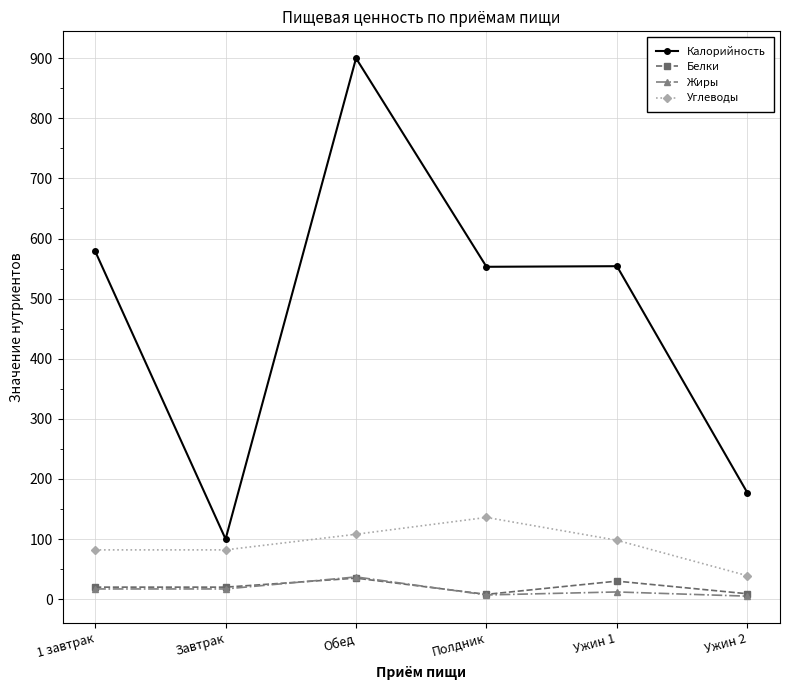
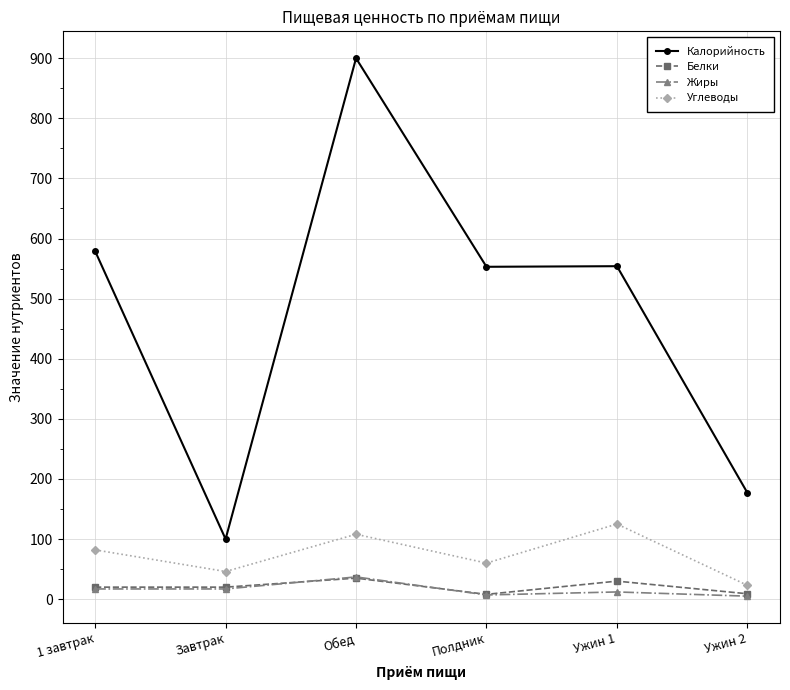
Углеводы, Завтрак: 80 -> 50
Углеводы, Полдник: 140 -> 60
Углеводы, Ужин 1: 100 -> 130
Углеводы, Ужин 2: 40 -> 20
